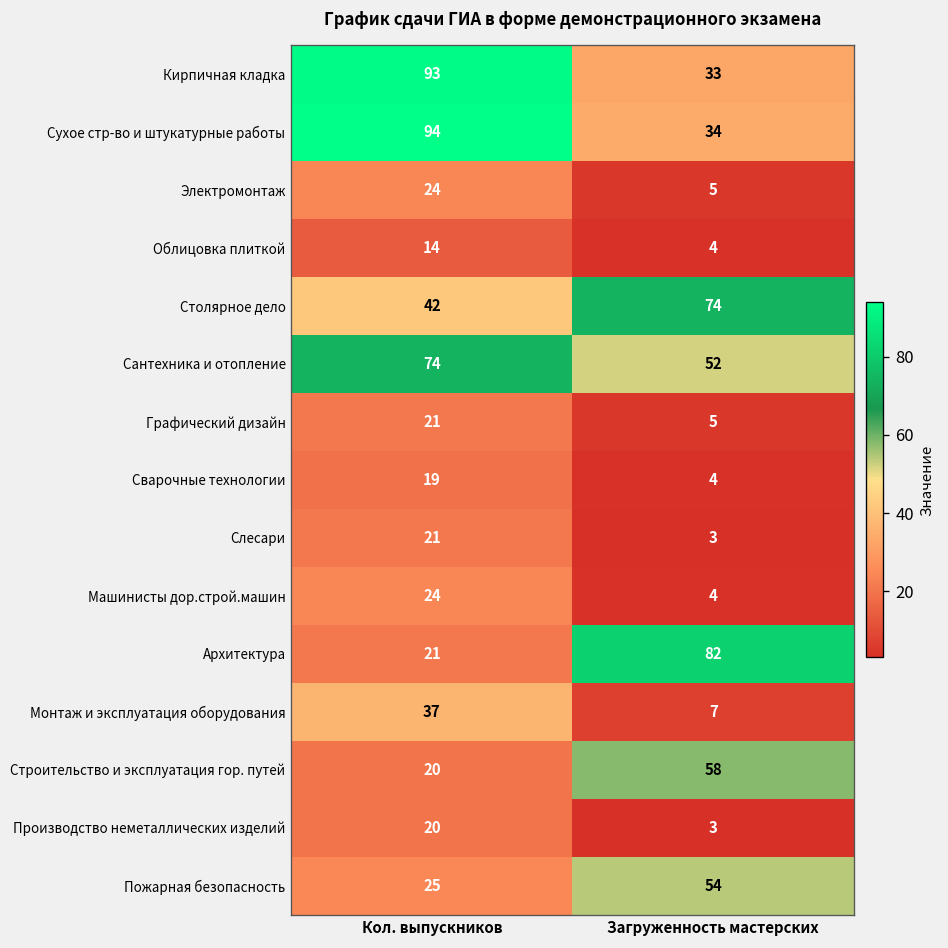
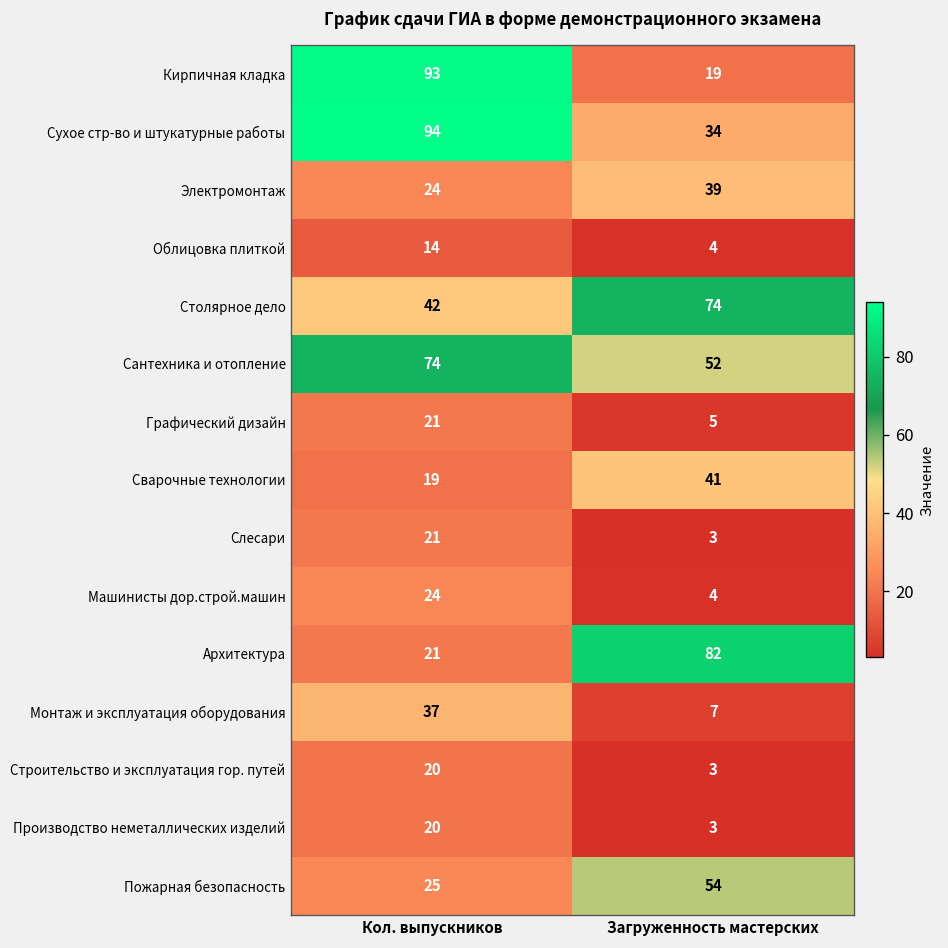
Кирпичная кладка, Загруженность мастерских: 33 -> 19
Электромонтаж, Загруженность мастерских: 5 -> 39
Сварочные технологии, Загруженность мастерских: 4 -> 41
Строительство и эксплуатация гор. путей, Загруженность мастерских: 58 -> 3
